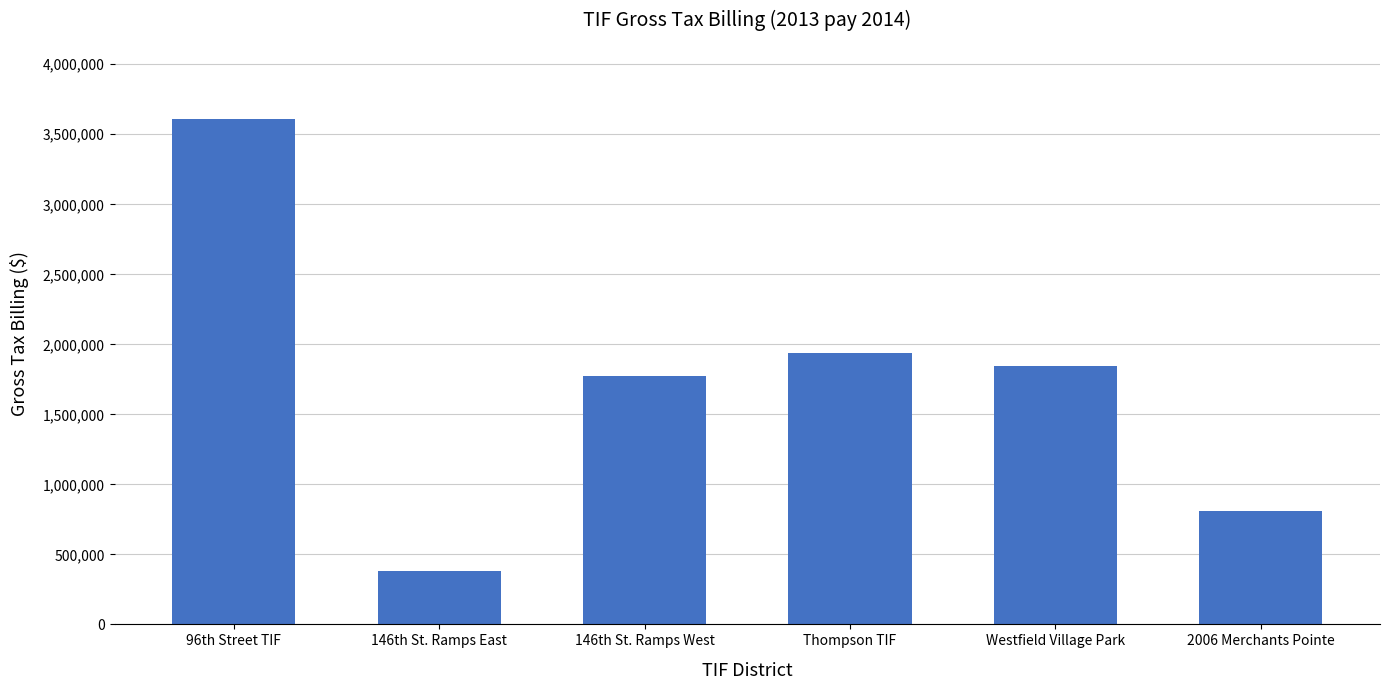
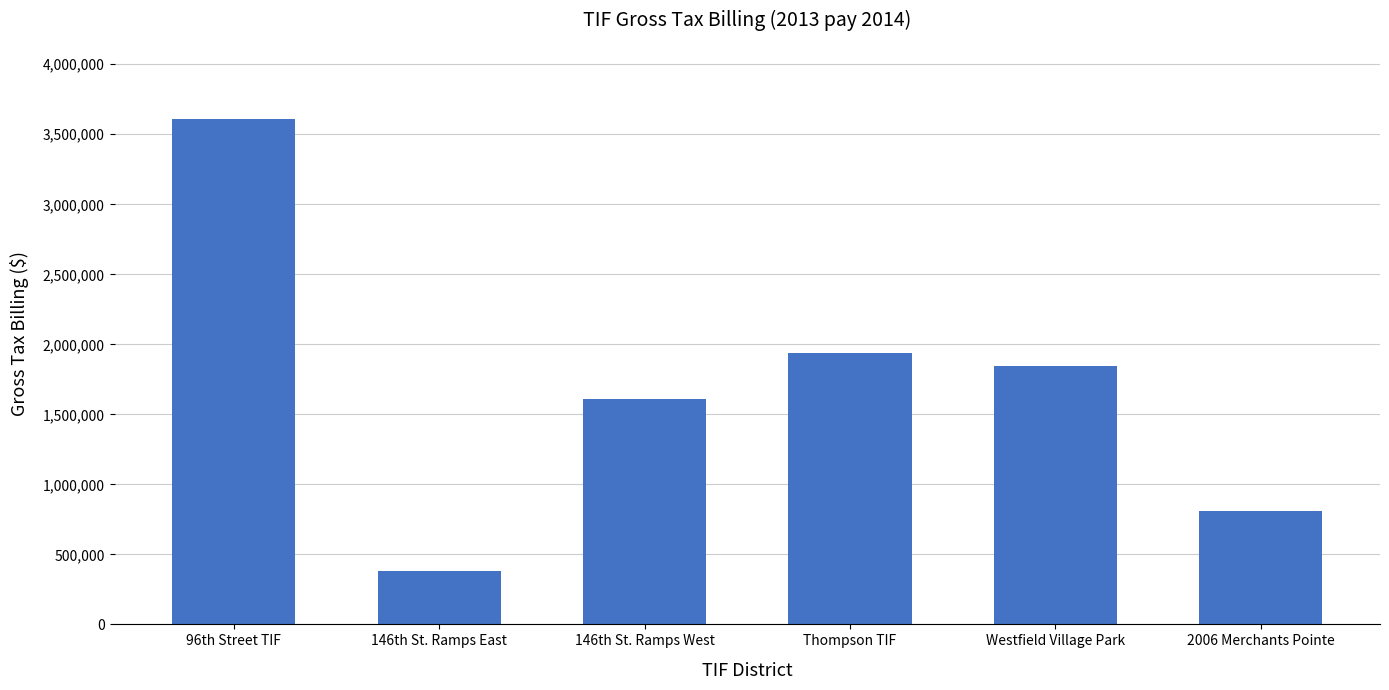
146th St. Ramps West: 1,780,000 -> 1,610,000
